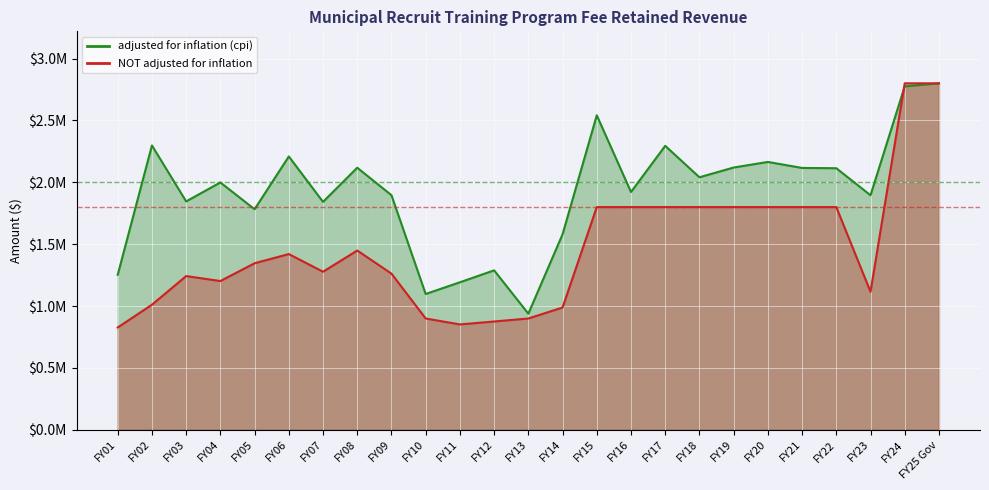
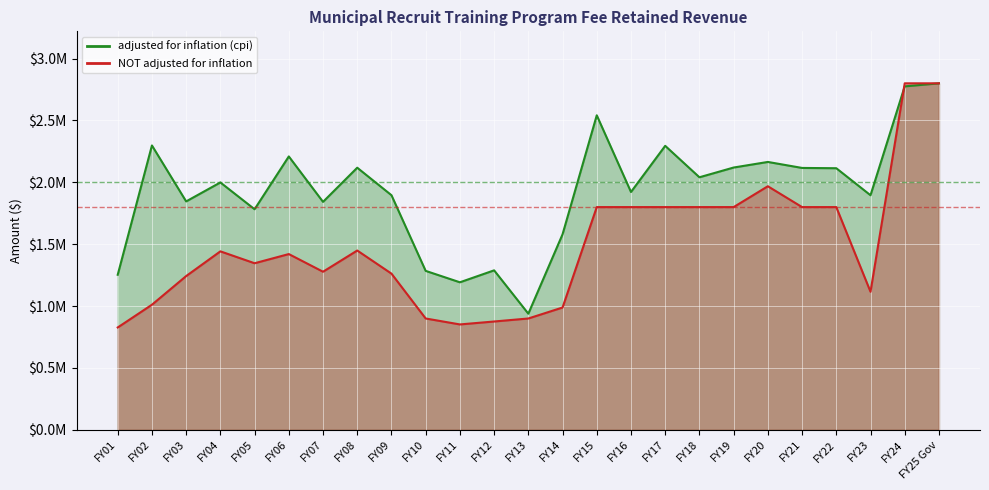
NOT adjusted for inflation, FY04: $1200000 -> $1440000
adjusted for inflation (cpi), FY10: $1100000 -> $1280000
NOT adjusted for inflation, FY20: $1800000 -> $1970000
